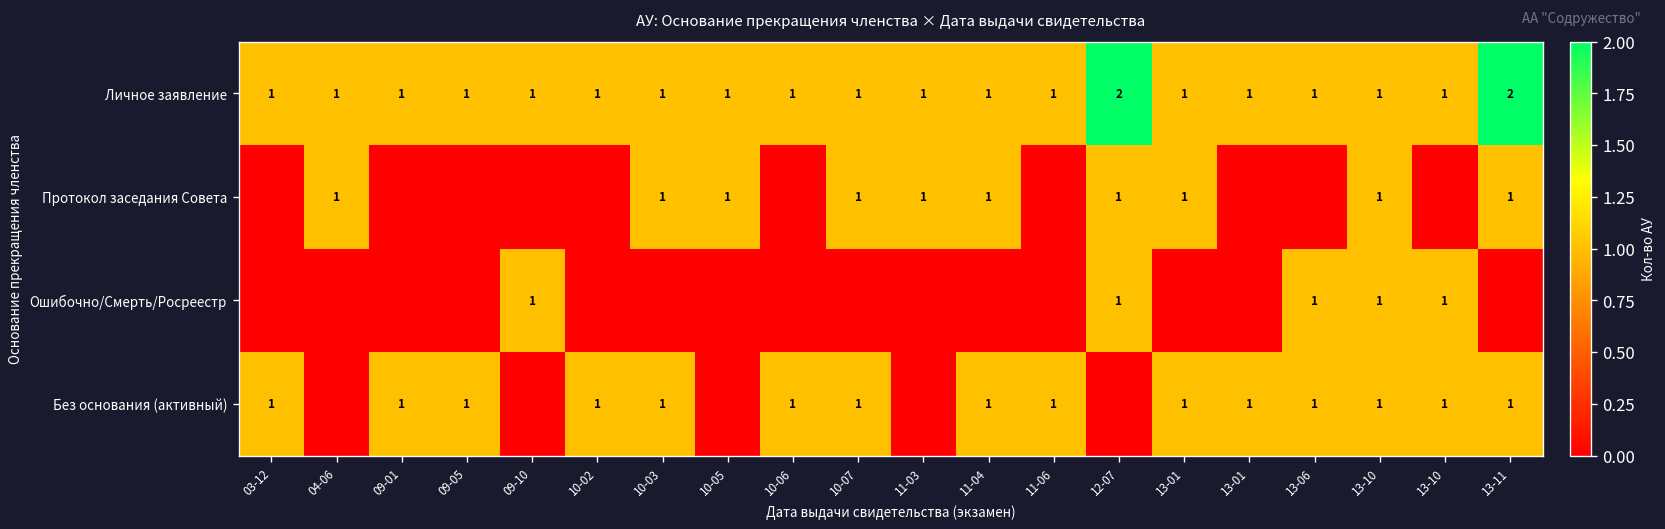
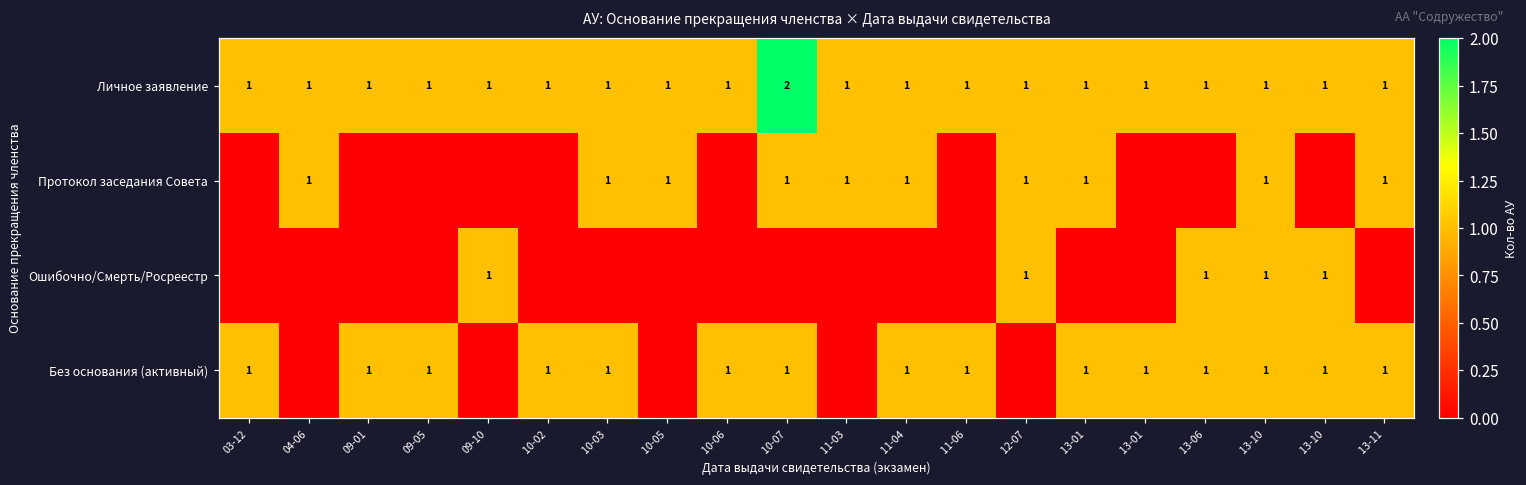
Личное заявление, 10-07: 1 -> 2
Личное заявление, 12-07: 2 -> 1
Личное заявление, 13-11: 2 -> 1
